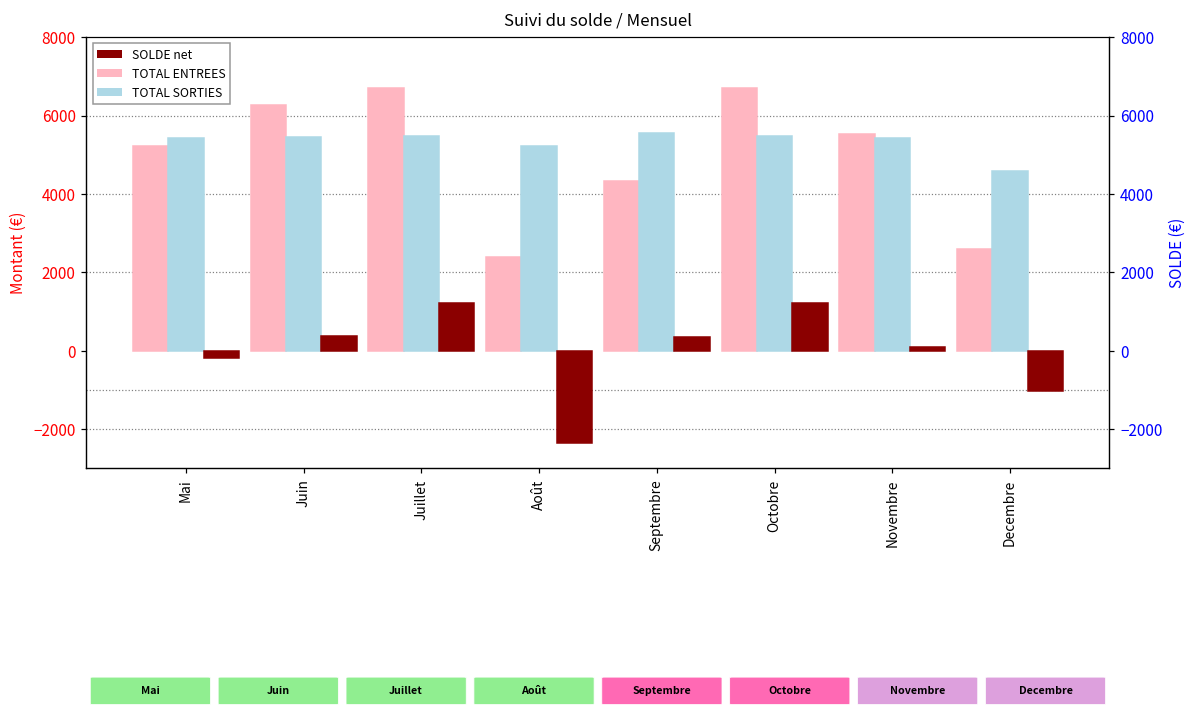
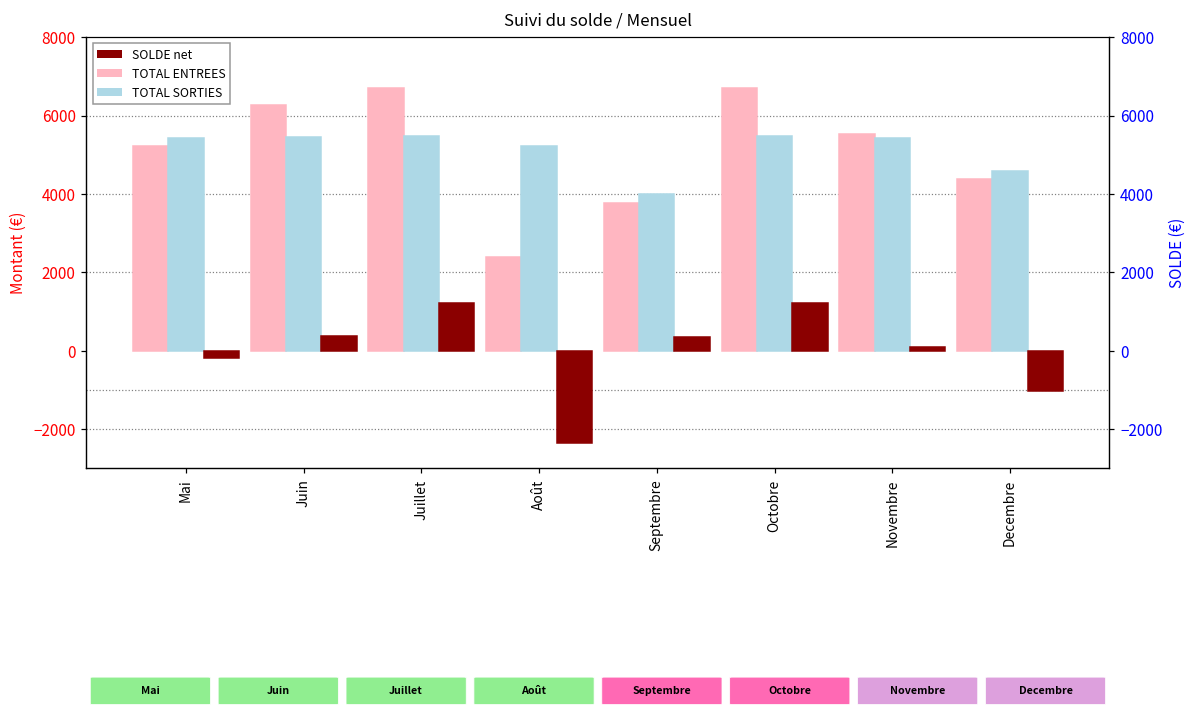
TOTAL ENTREES, Septembre: 4300 -> 3800
TOTAL SORTIES, Septembre: 5600 -> 4000
TOTAL ENTREES, Decembre: 2600 -> 4400
